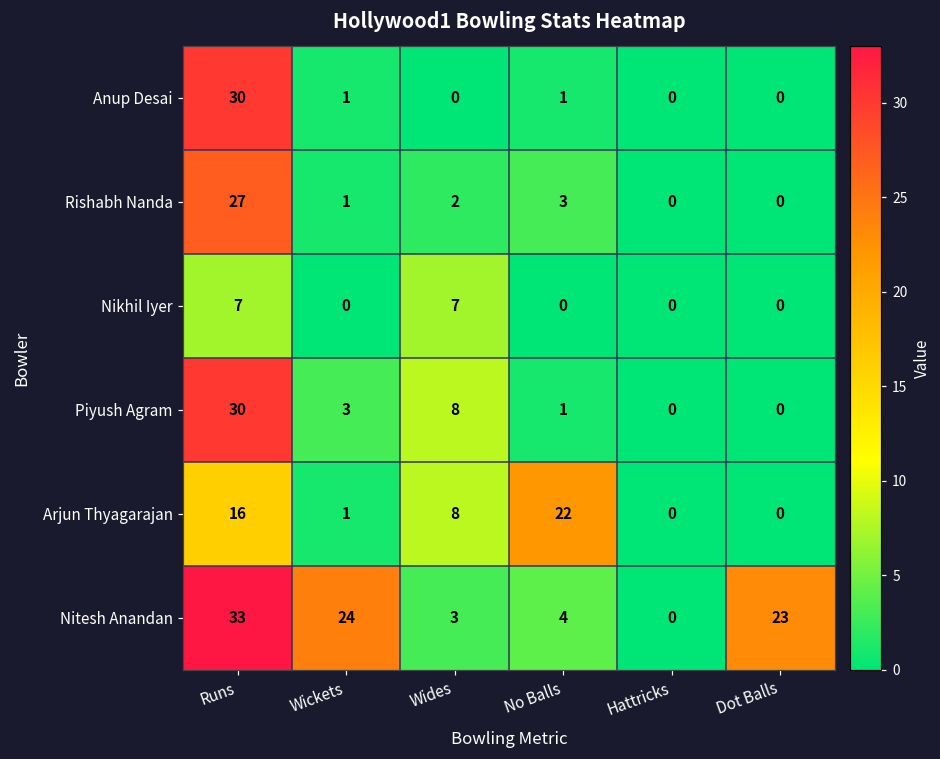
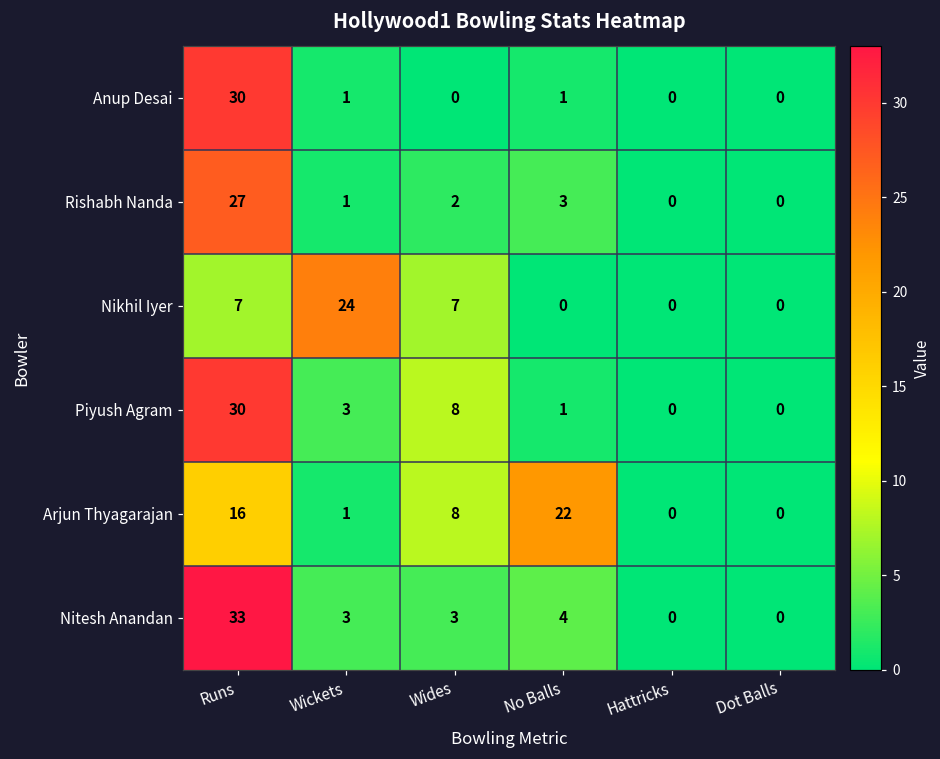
Nikhil Iyer, Wickets: 0 -> 24
Nitesh Anandan, Wickets: 24 -> 3
Nitesh Anandan, Dot Balls: 23 -> 0
